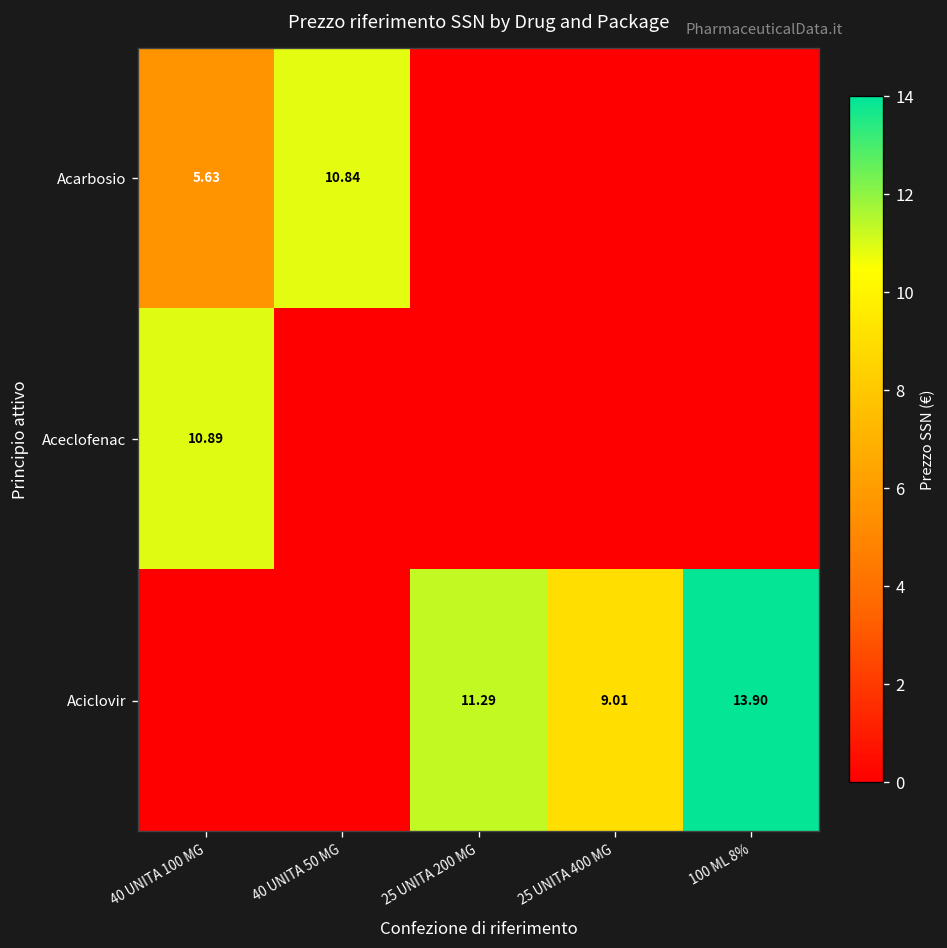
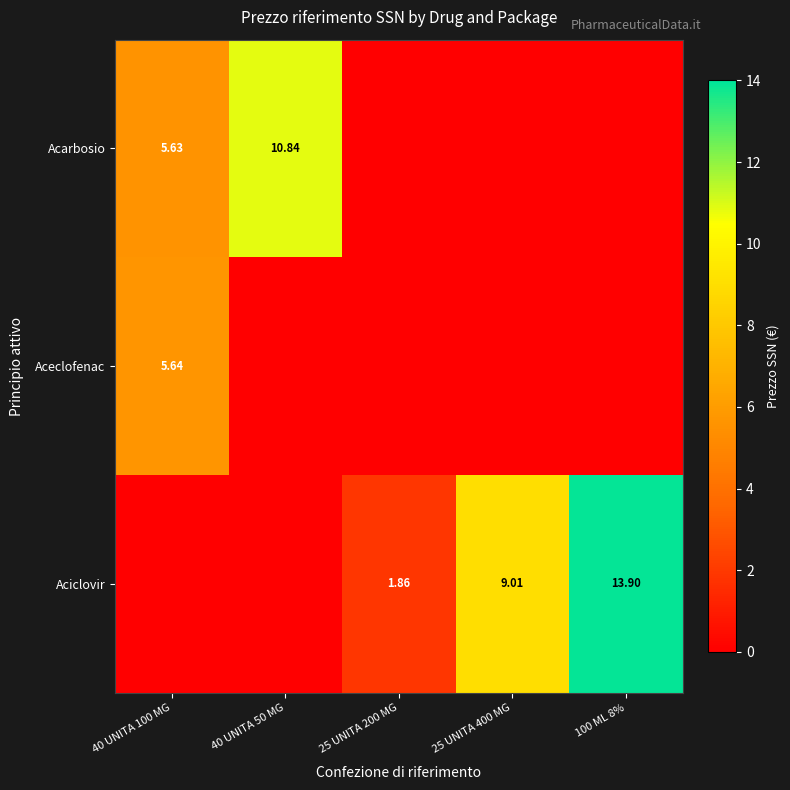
Aceclofenac, 40 UNITA 100 MG: 10.89 -> 5.64
Aciclovir, 25 UNITA 200 MG: 11.29 -> 1.86
